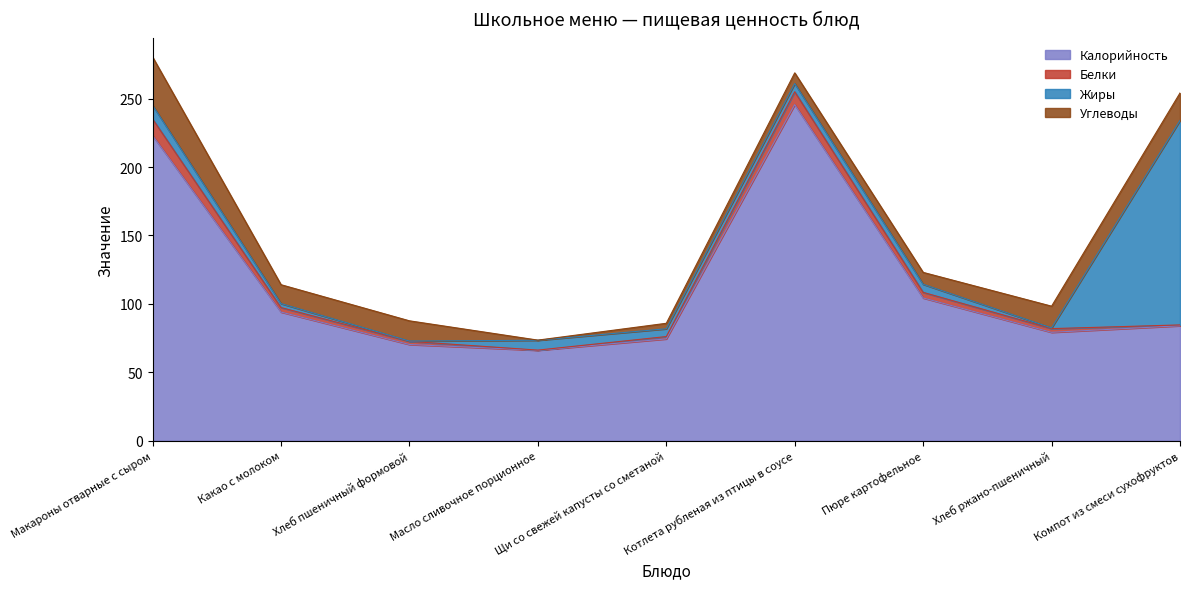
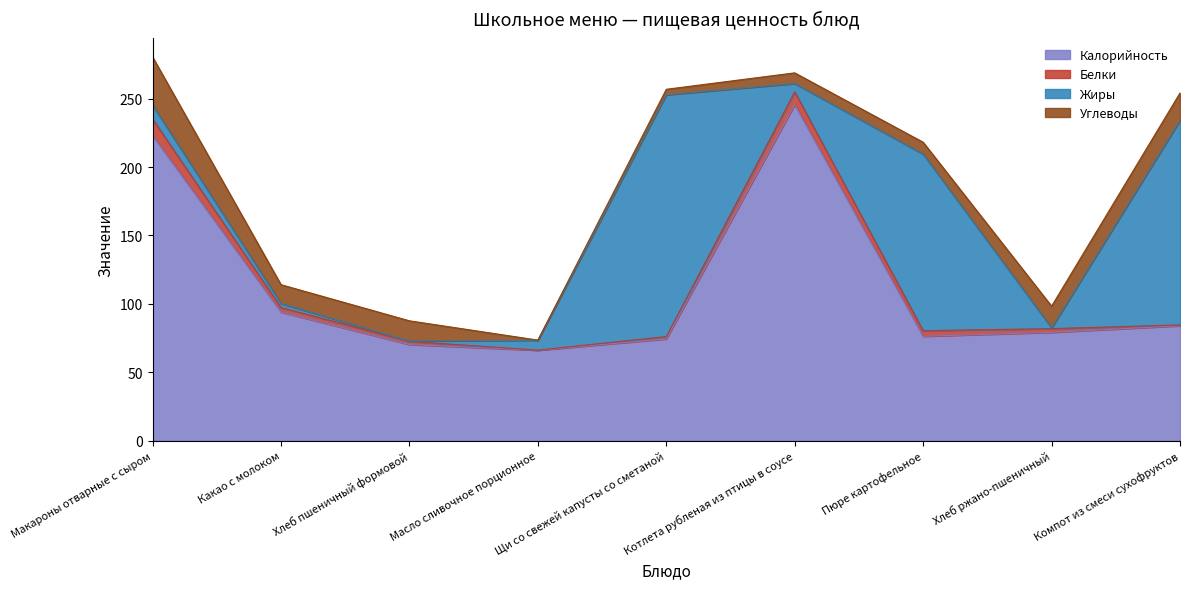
Жиры, Щи со свежей капусты со сметаной: 6 -> 177
Калорийность, Пюре картофельное: 104 -> 76
Жиры, Пюре картофельное: 6 -> 129
